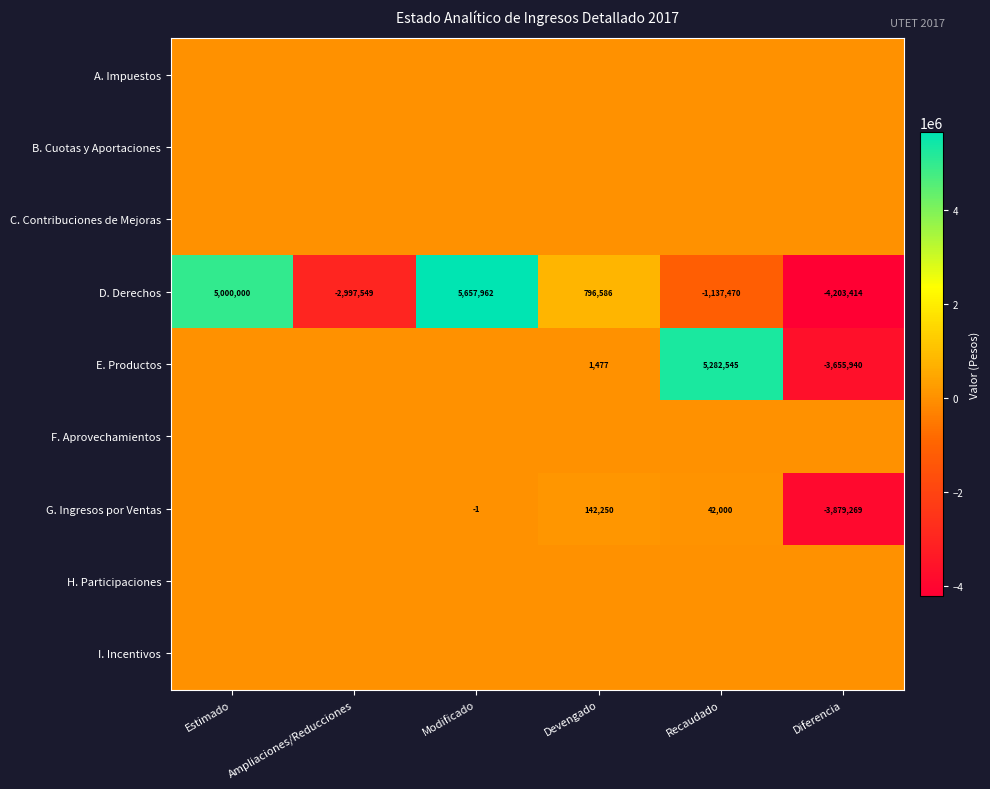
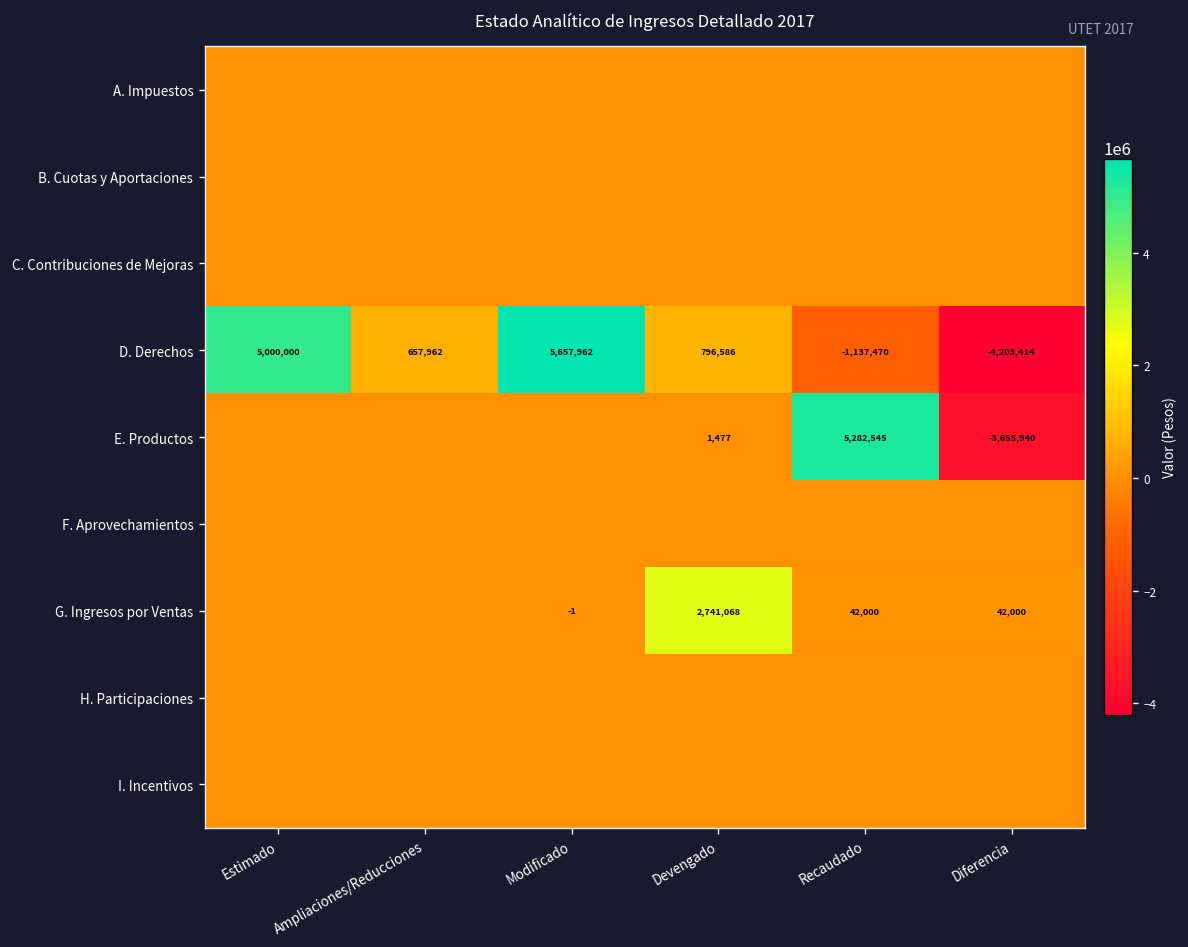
D. Derechos, Ampliaciones/Reducciones: -2,997,549 -> 657,962
G. Ingresos por Ventas, Devengado: 142,250 -> 2,741,068
G. Ingresos por Ventas, Diferencia: -3,879,269 -> 42,000
